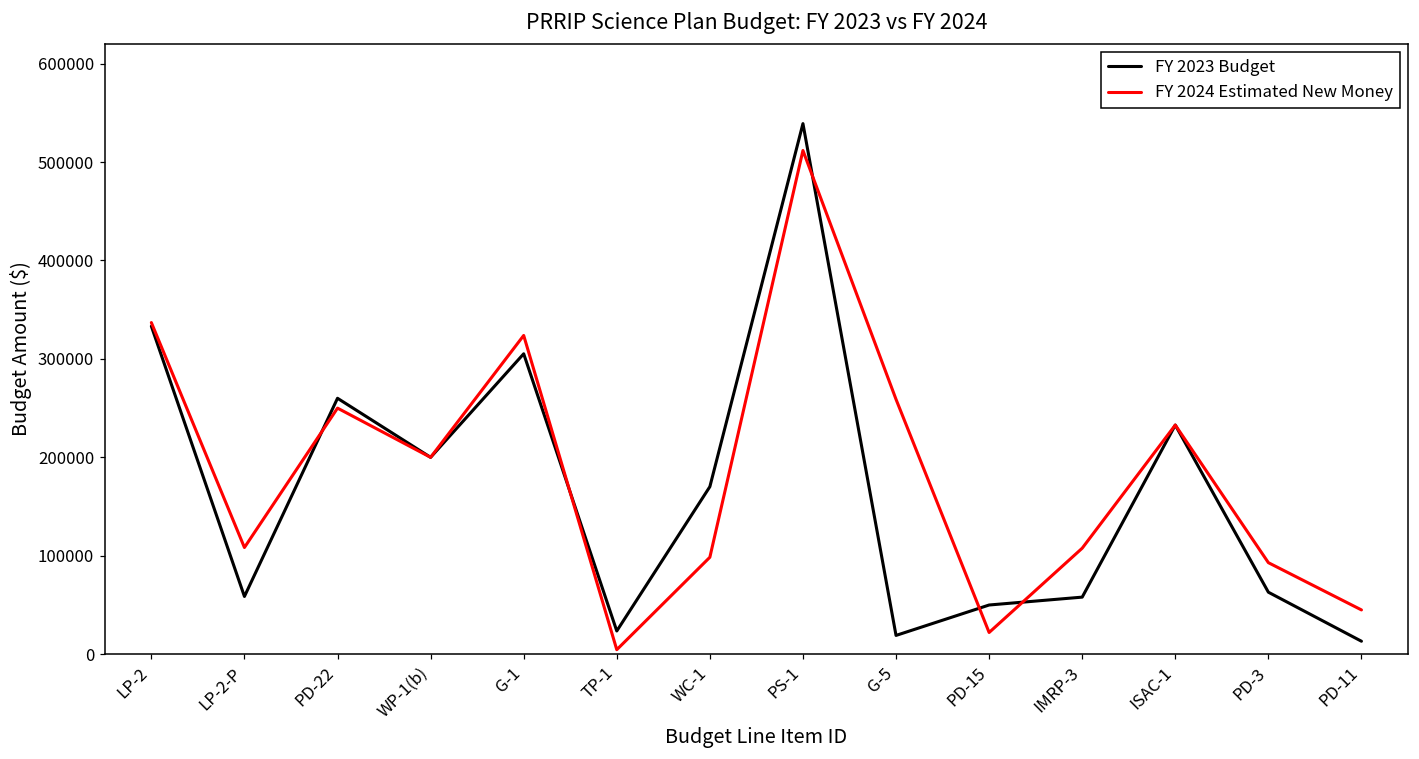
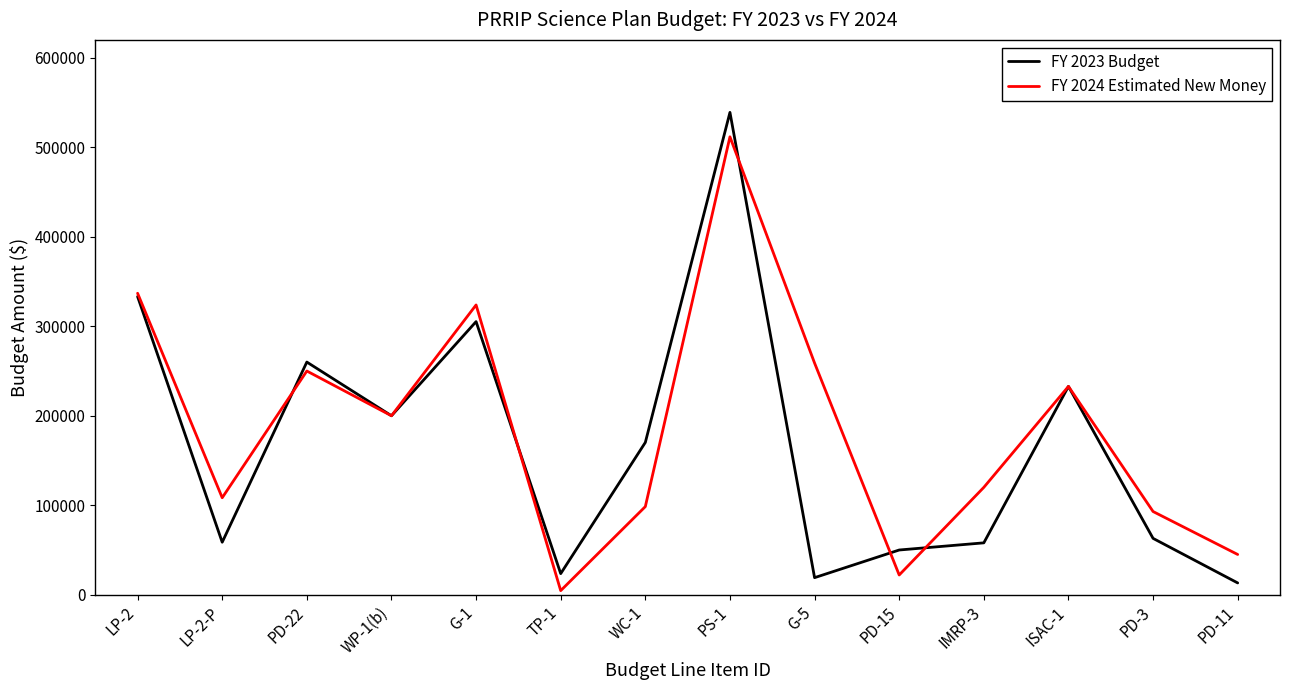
FY 2024 Estimated New Money, IMRP-3: 110000 -> 120000
